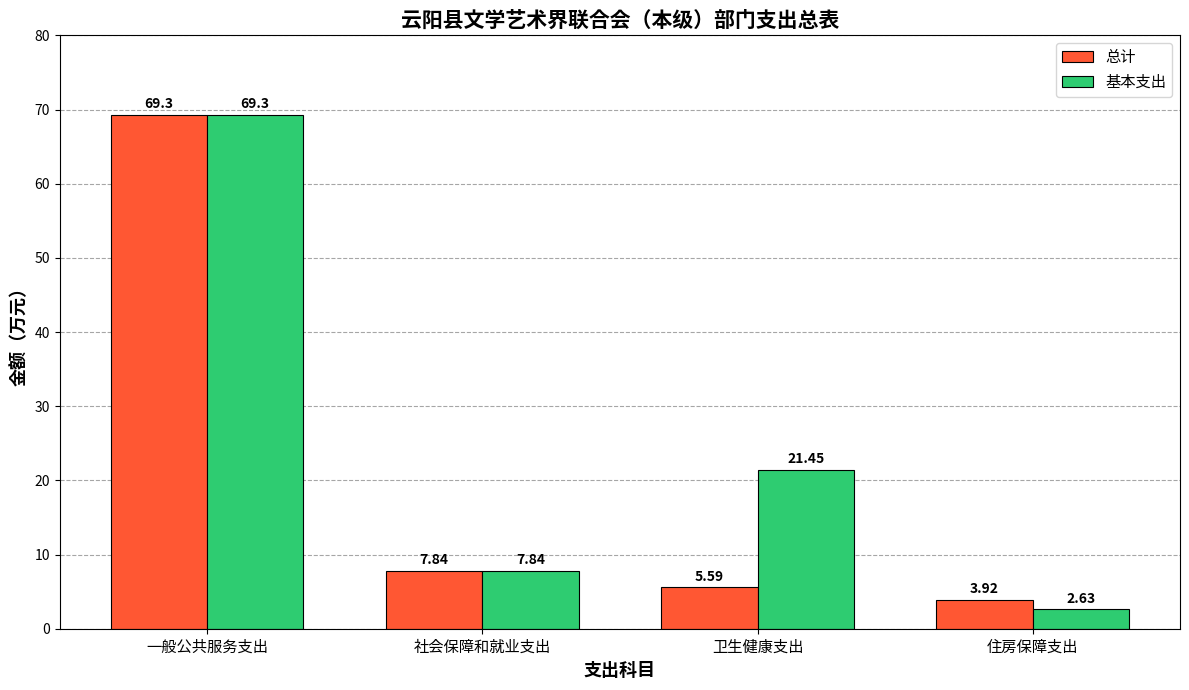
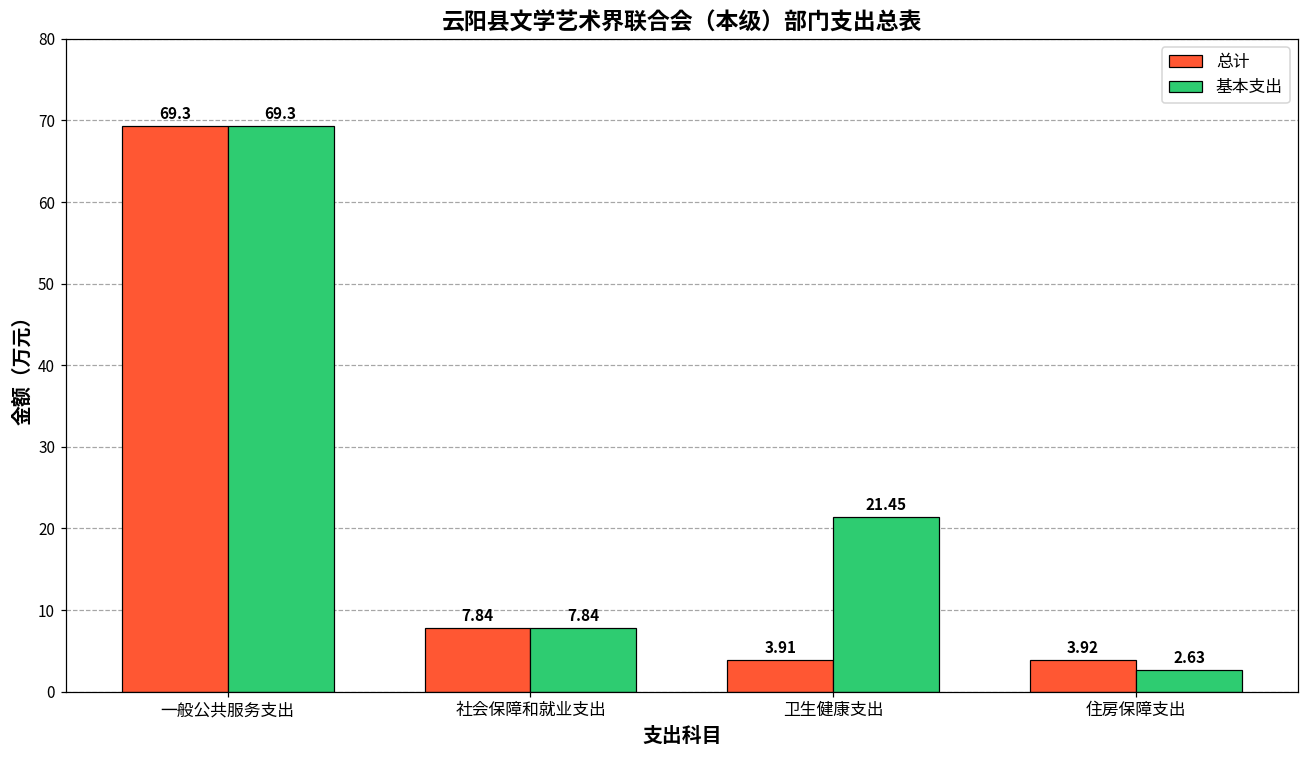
总计, 卫生健康支出: 5.59 -> 3.91
